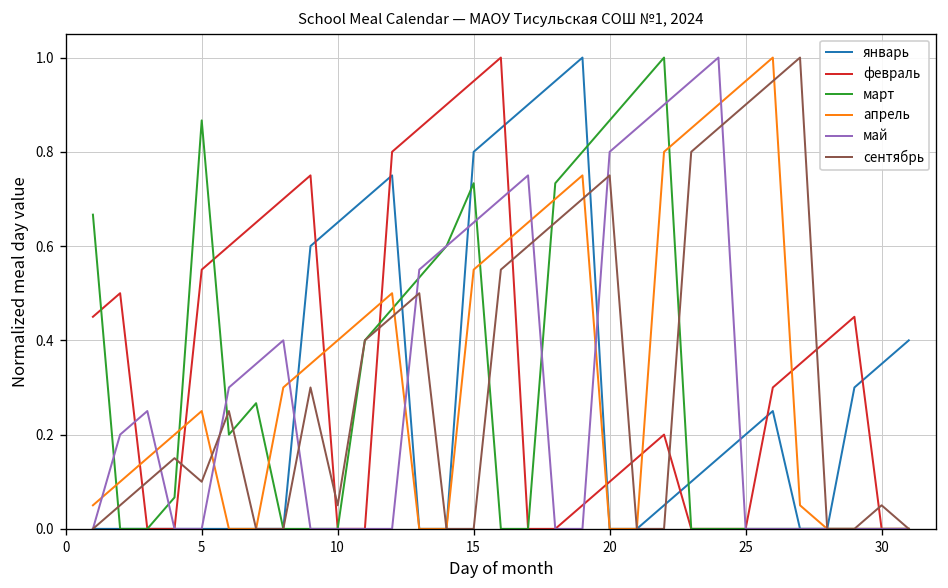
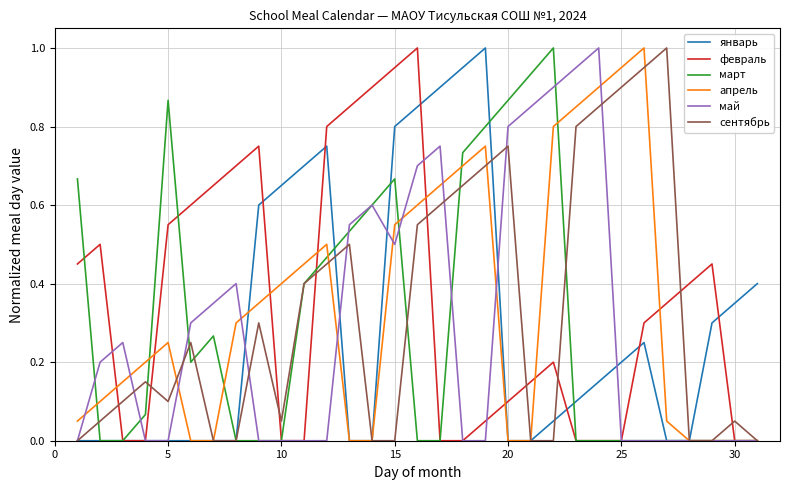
март, 15: 0.73 -> 0.67
май, 15: 0.65 -> 0.50
